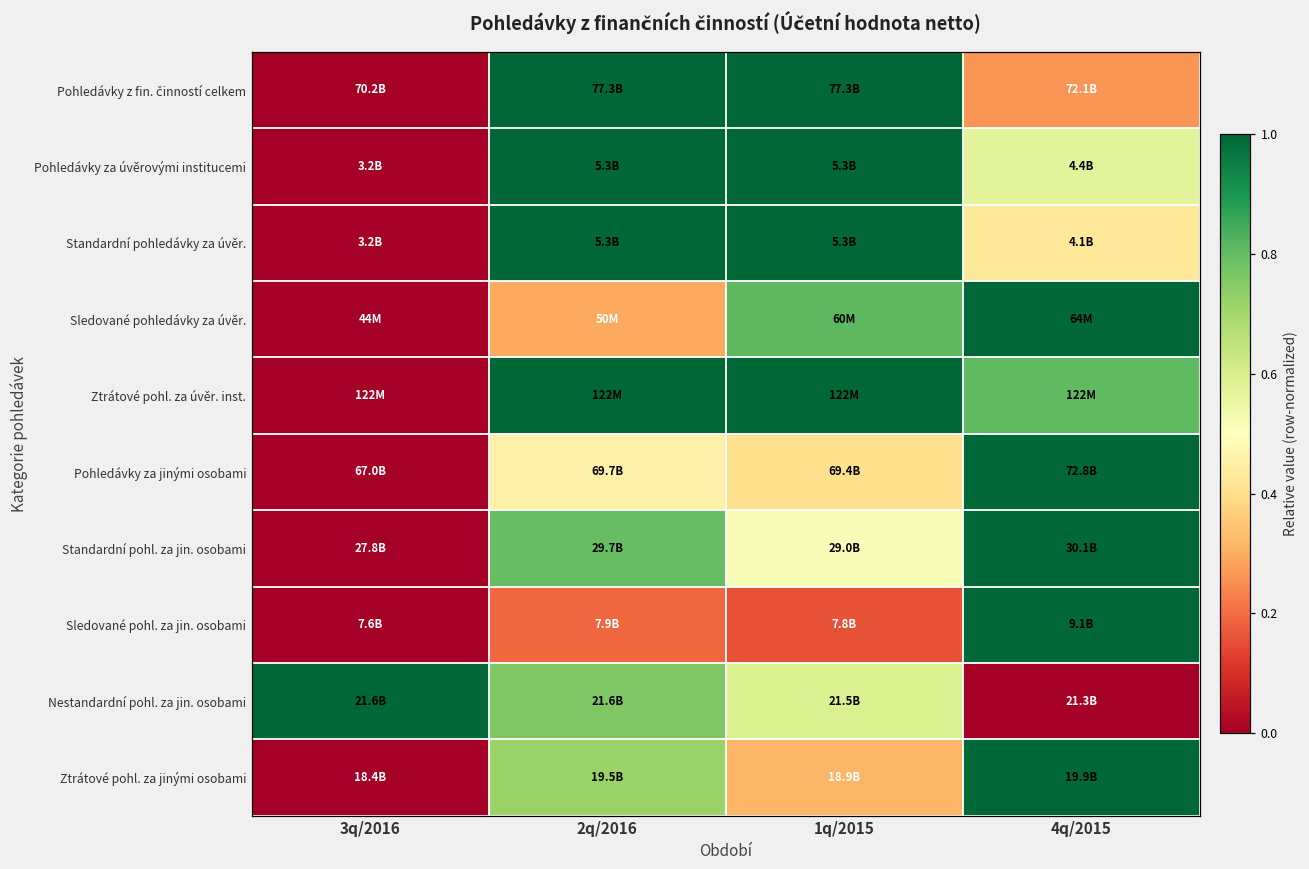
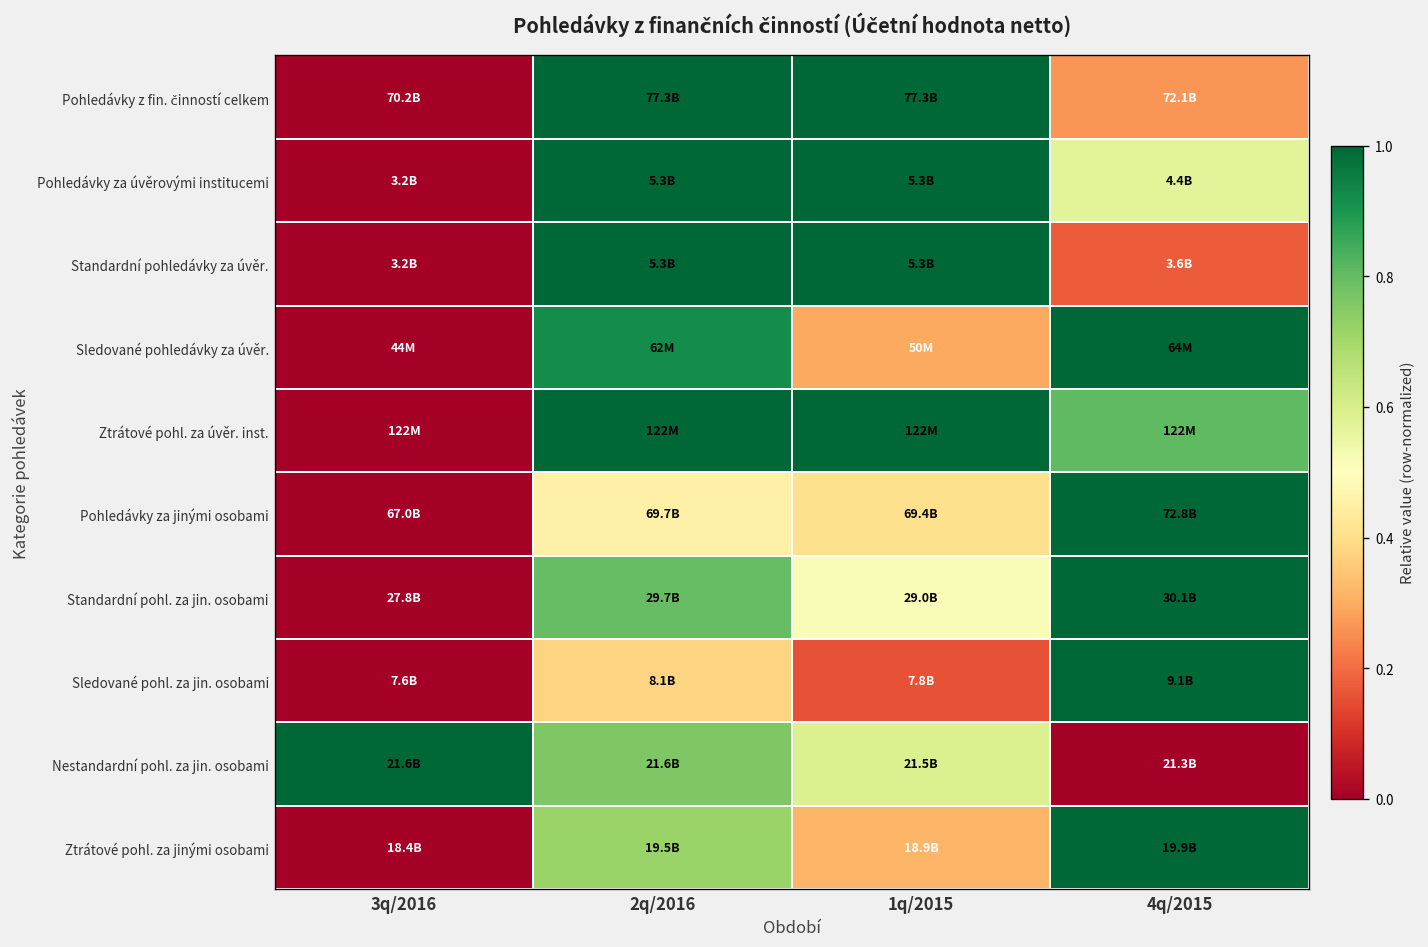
Standardní pohledávky za úvěr., 4q/2015: 4.1B -> 3.6B
Sledované pohledávky za úvěr., 2q/2016: 50M -> 62M
Sledované pohledávky za úvěr., 1q/2015: 60M -> 50M
Sledované pohl. za jin. osobami, 2q/2016: 7.9B -> 8.1B
